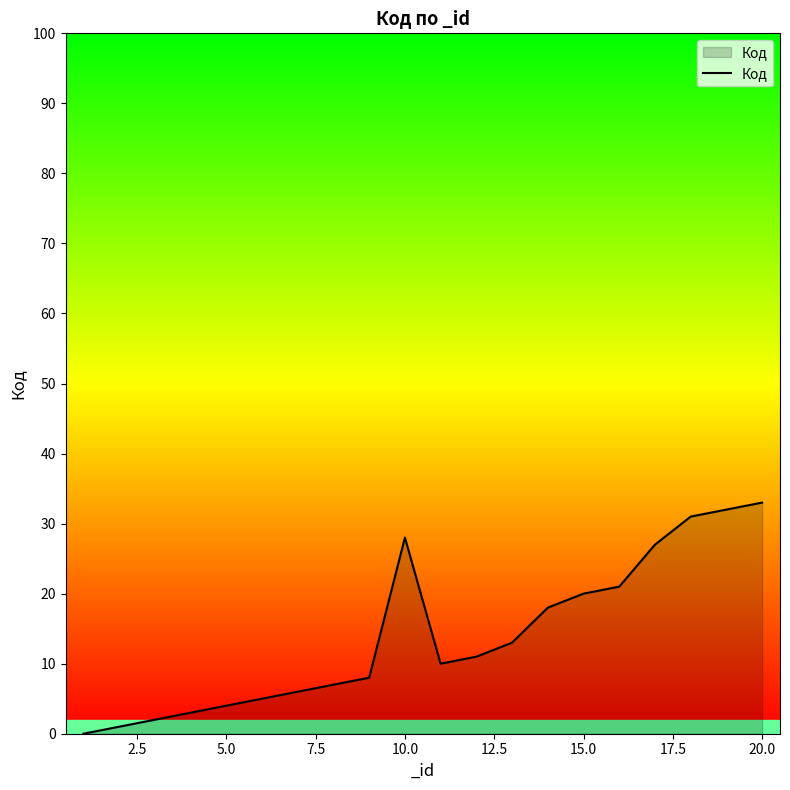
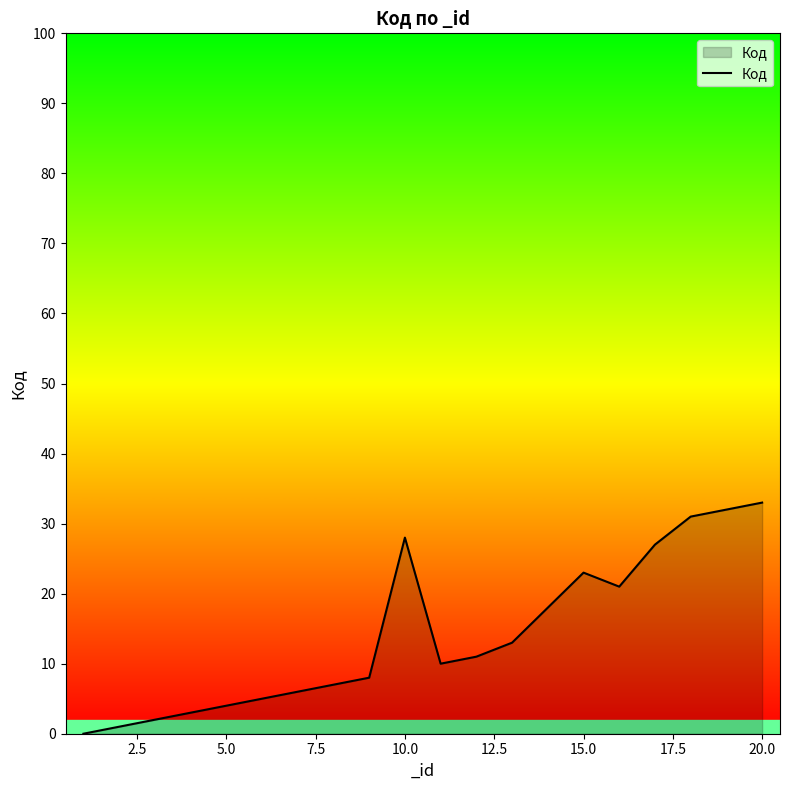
15.0: 20 -> 23
